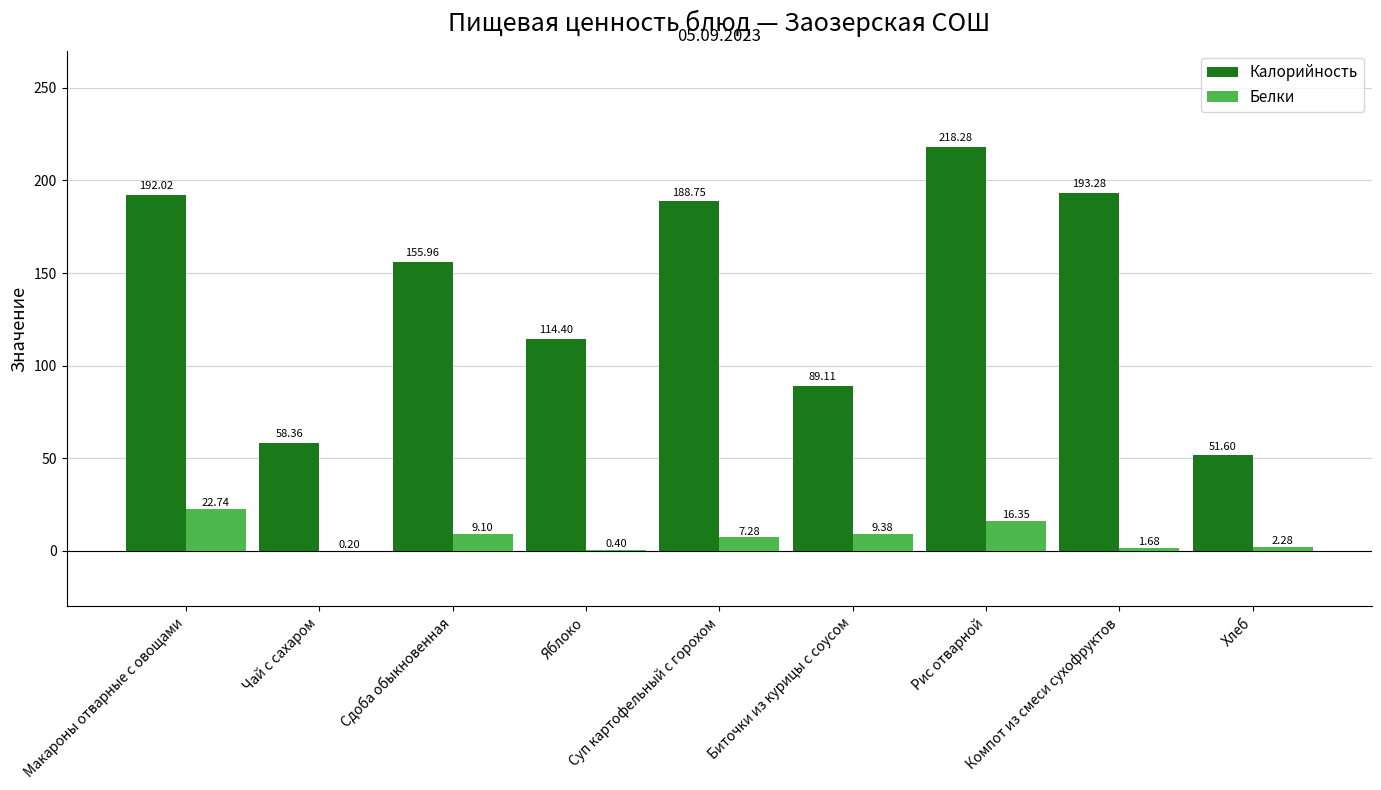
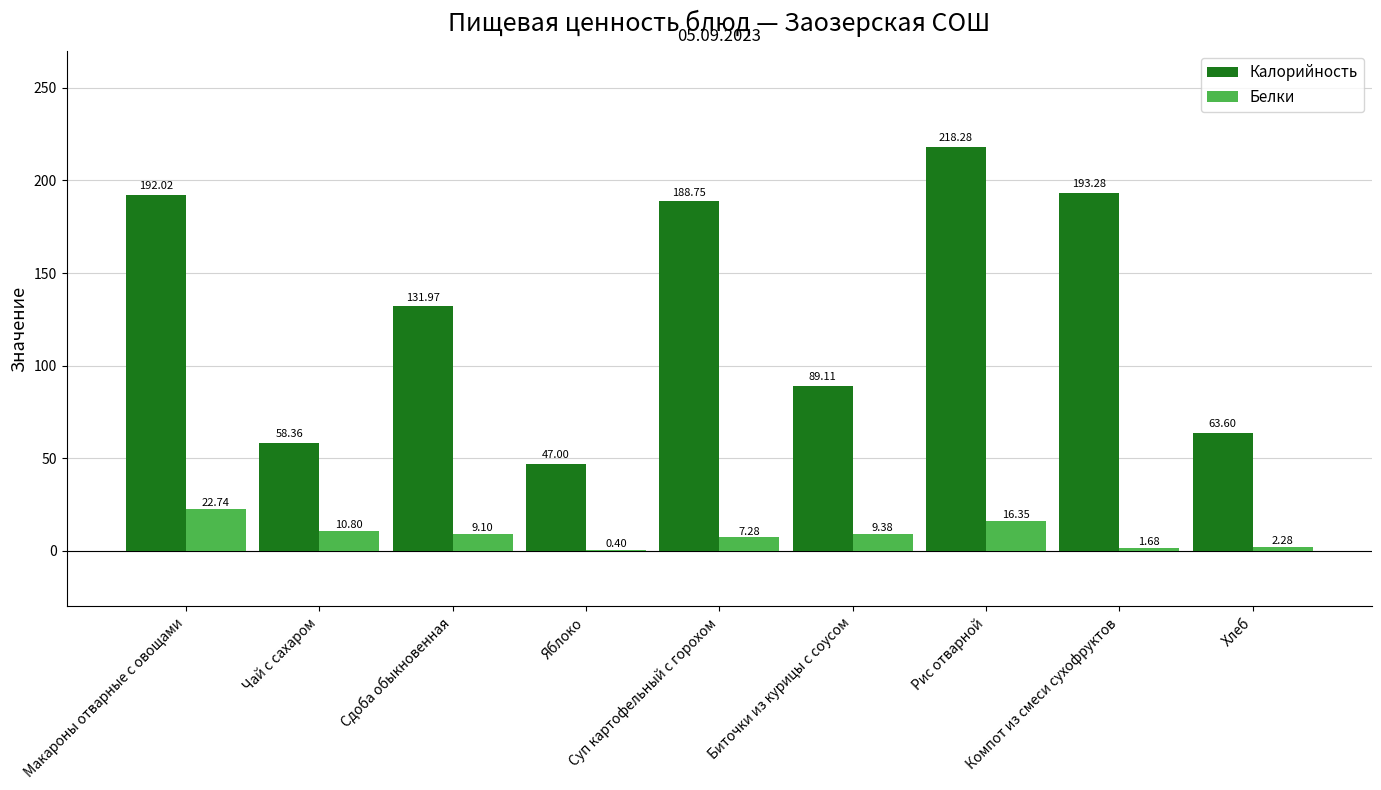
Белки, Чай с сахаром: 0.20 -> 10.80
Калорийность, Сдоба обыкновенная: 155.96 -> 131.97
Калорийность, Яблоко: 114.40 -> 47.00
Калорийность, Хлеб: 51.60 -> 63.60
